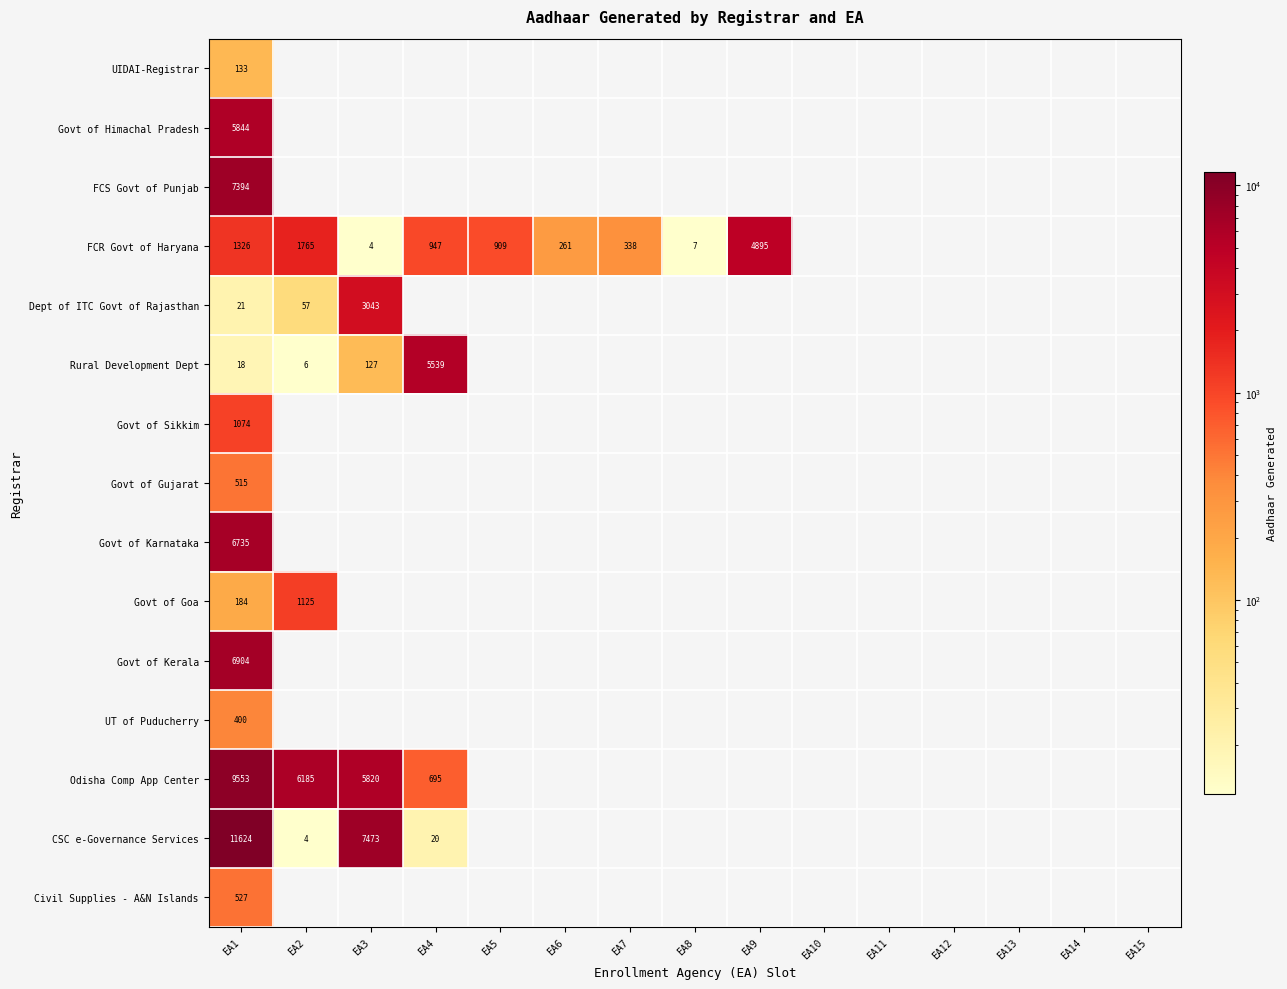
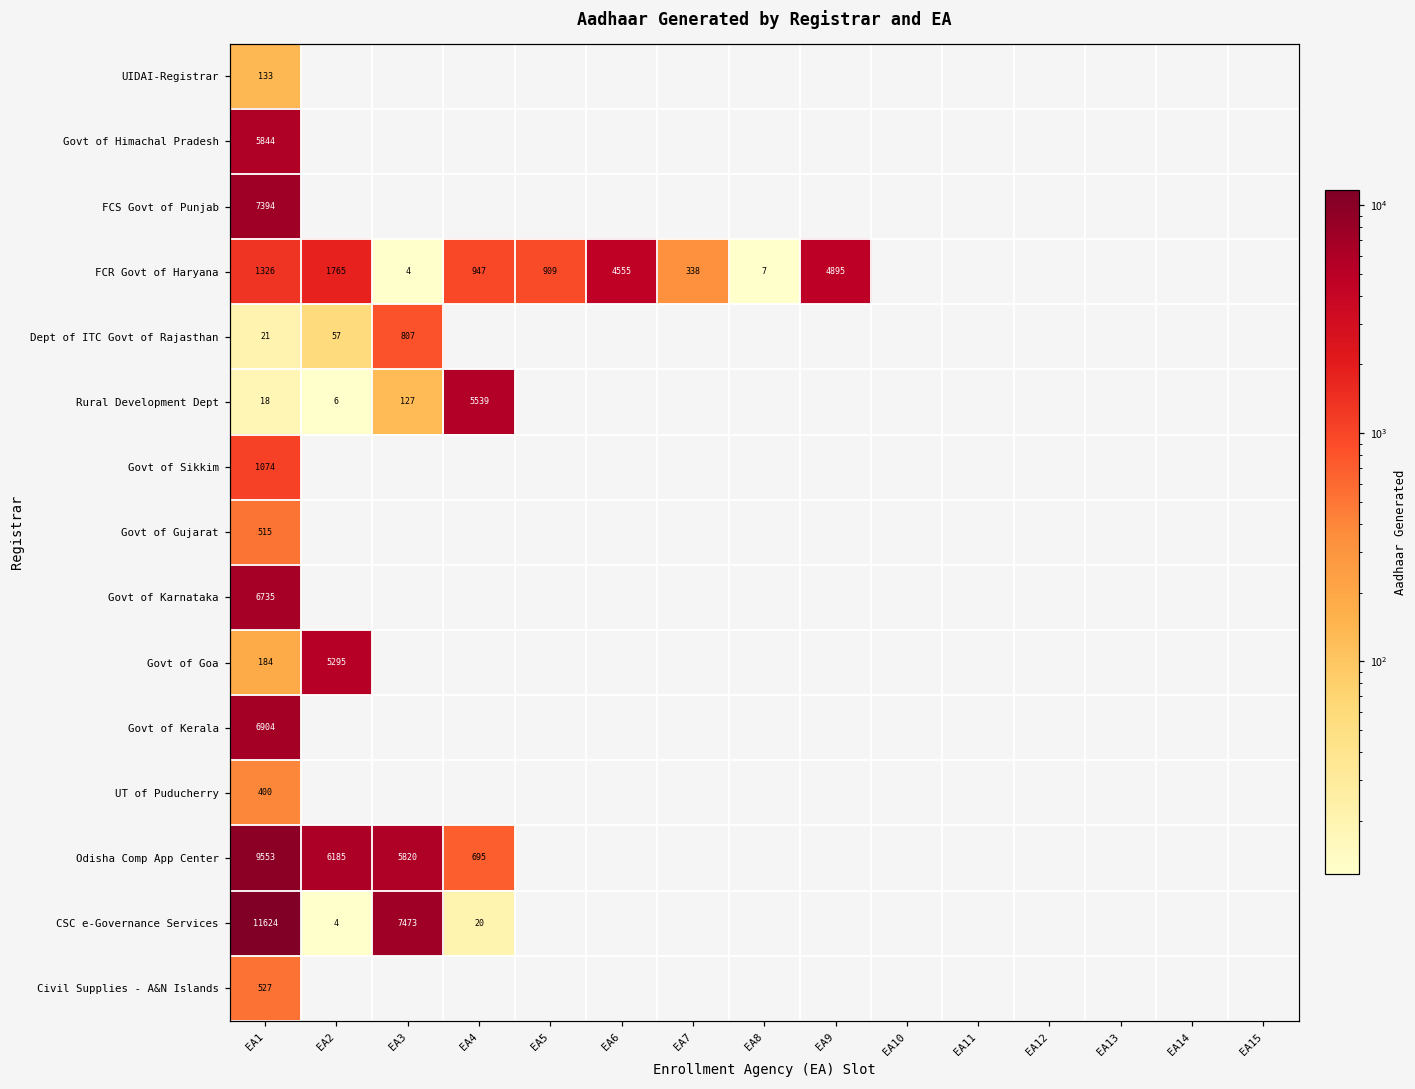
FCR Govt of Haryana, EA6: 261 -> 4555
Dept of ITC Govt of Rajasthan, EA3: 3043 -> 807
Govt of Goa, EA2: 1125 -> 5295
